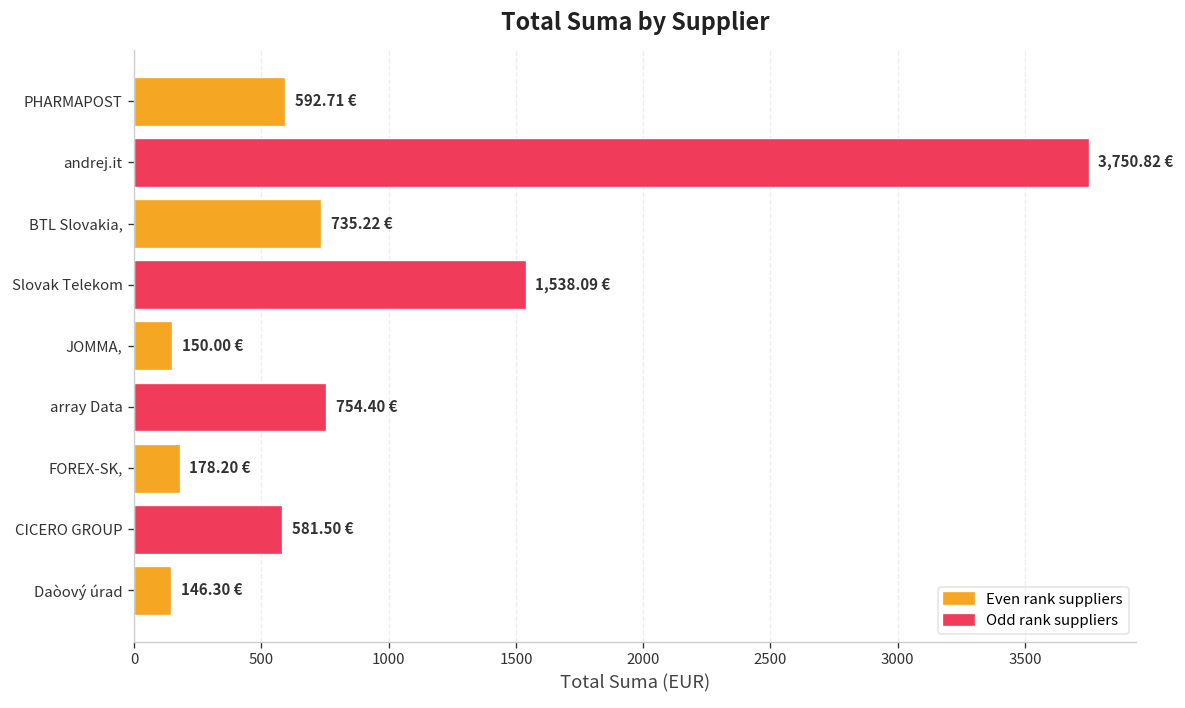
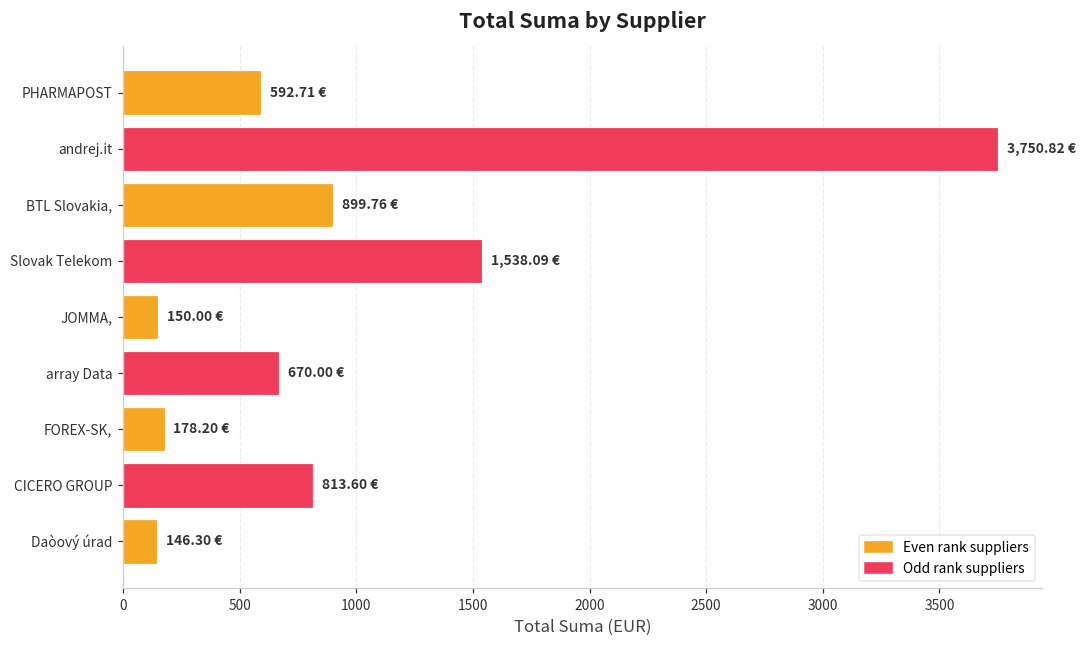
BTL Slovakia,: 735.22 -> 899.76
array Data: 754.40 -> 670.00
CICERO GROUP: 581.50 -> 813.60
